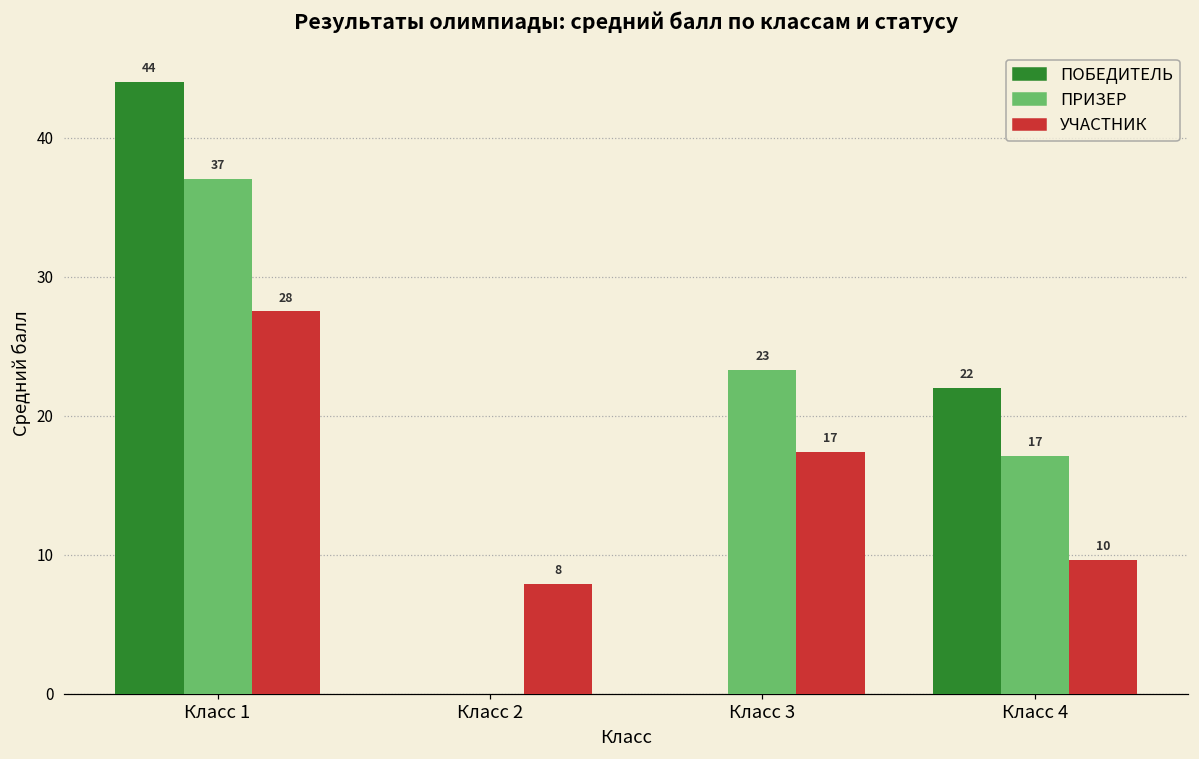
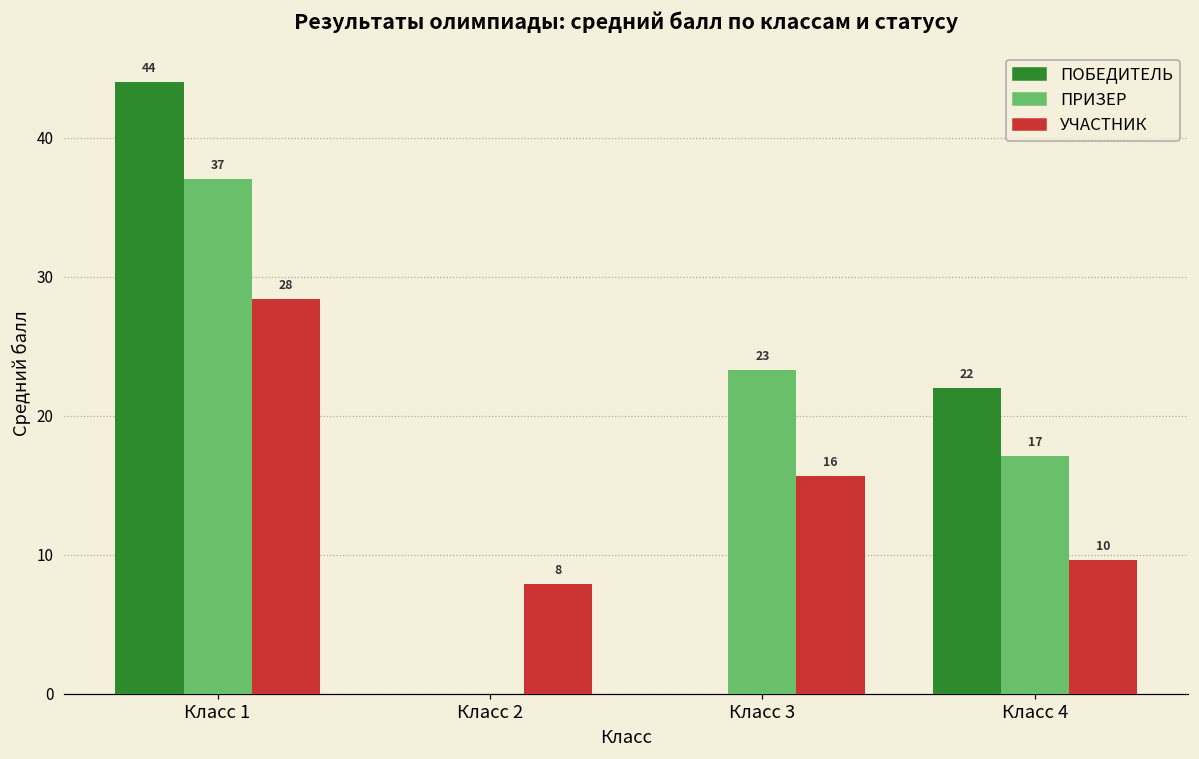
УЧАСТНИК, Класс 1: 27.5 -> 28.4
УЧАСТНИК, Класс 3: 17 -> 16
